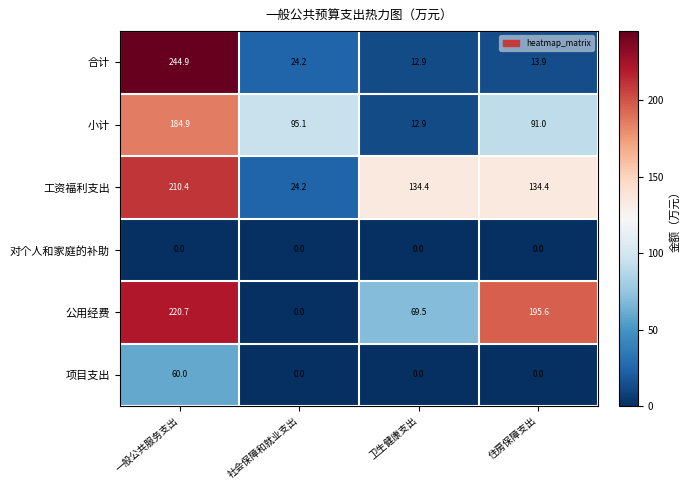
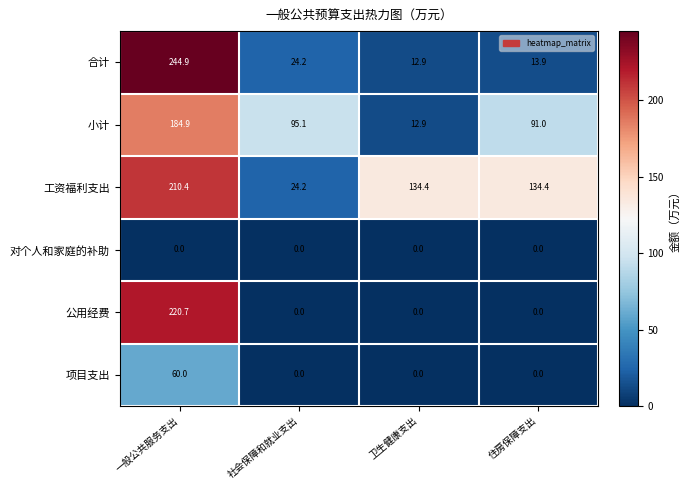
公用经费, 卫生健康支出: 69.5 -> 0.0
公用经费, 住房保障支出: 195.6 -> 0.0
